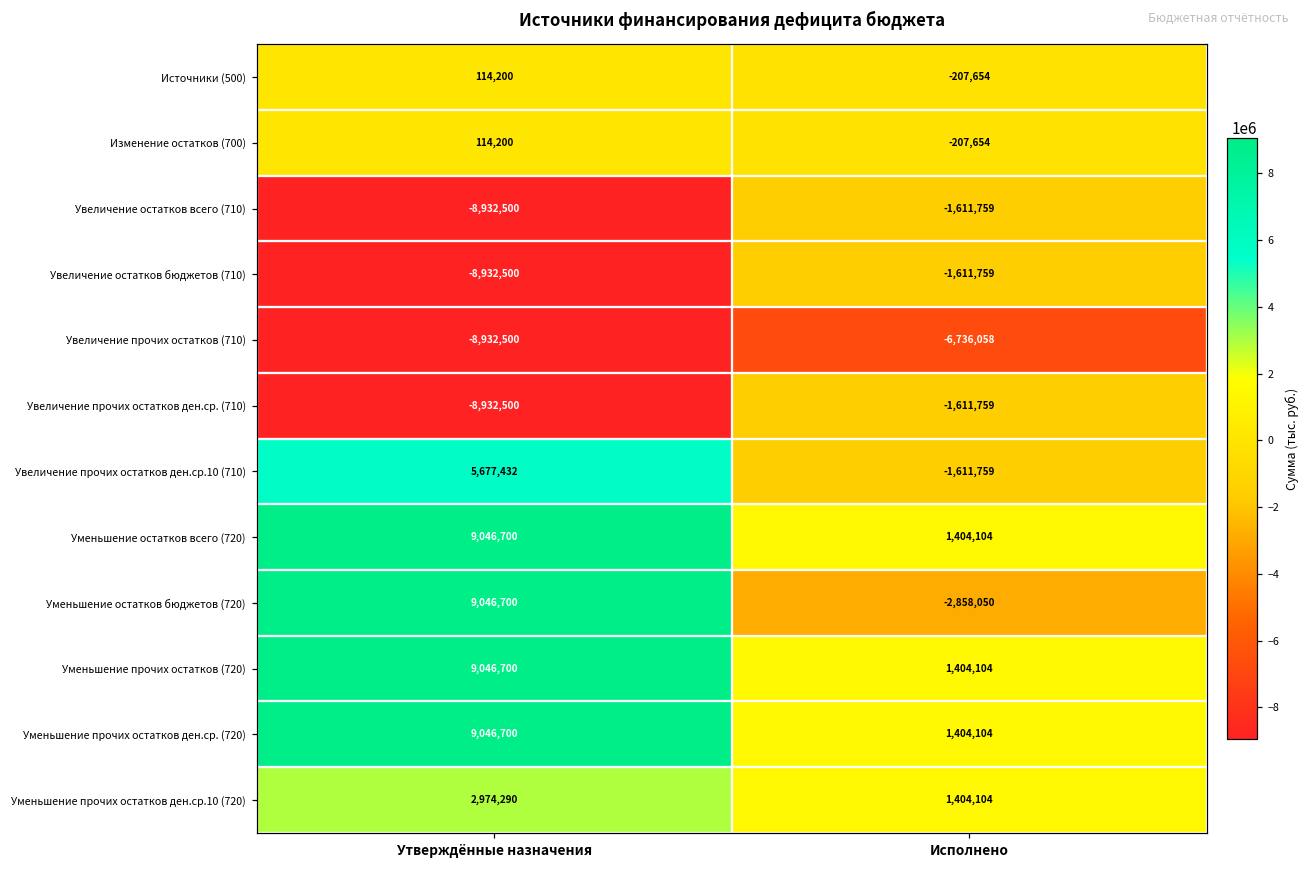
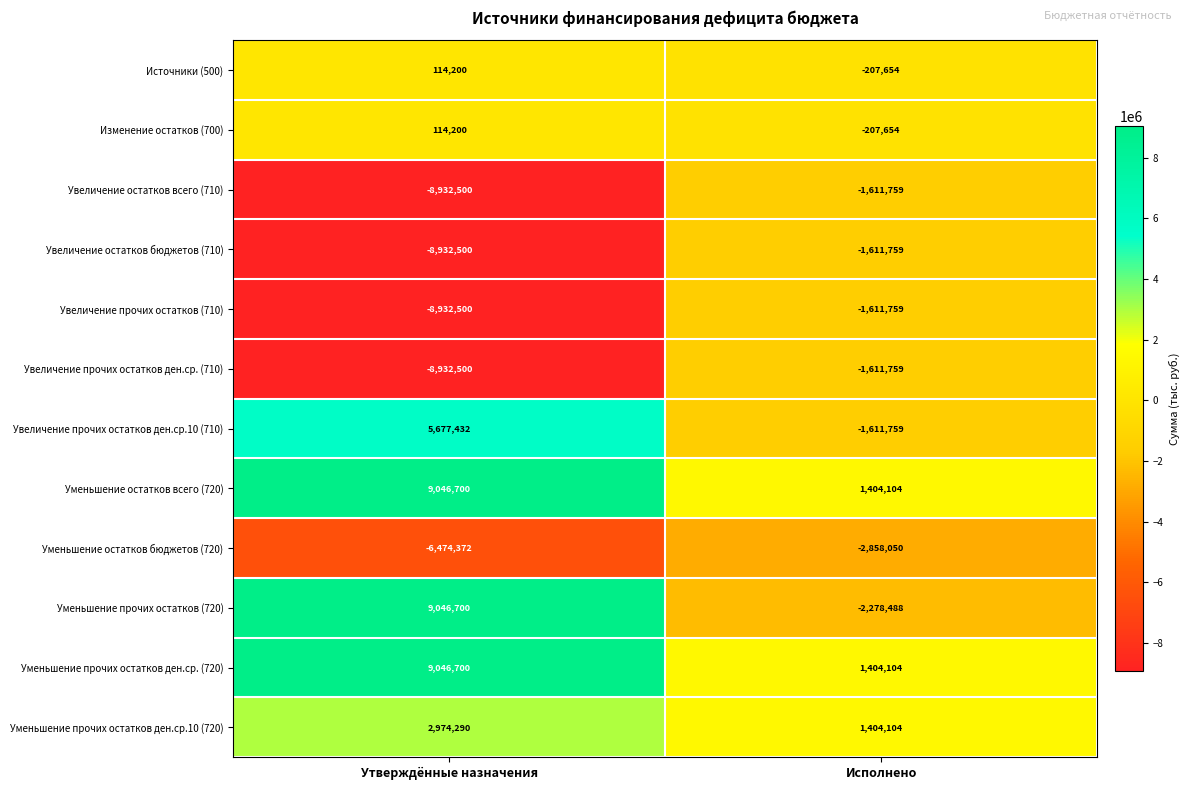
Увеличение прочих остатков (710), Исполнено: -6,736,058 -> -1,611,759
Уменьшение остатков бюджетов (720), Утверждённые назначения: 9,046,700 -> -6,474,372
Уменьшение прочих остатков (720), Исполнено: 1,404,104 -> -2,278,488
